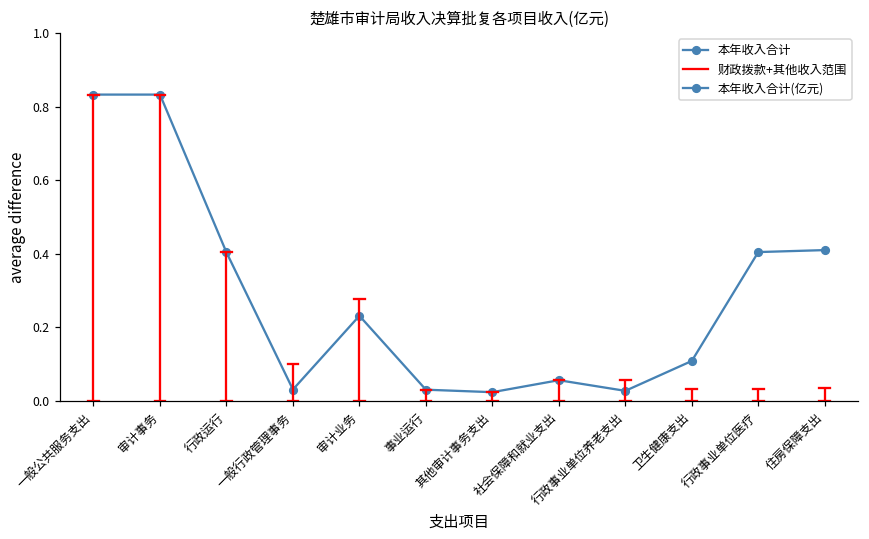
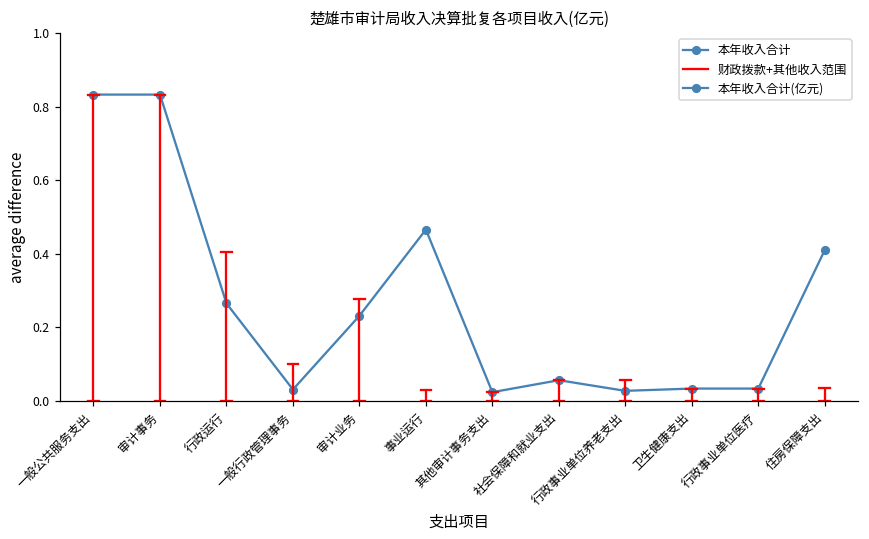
本年收入合计, 行政运行: 0.40 -> 0.27
本年收入合计, 事业运行: 0.03 -> 0.47
本年收入合计, 卫生健康支出: 0.11 -> 0.03
本年收入合计, 行政事业单位医疗: 0.40 -> 0.03
